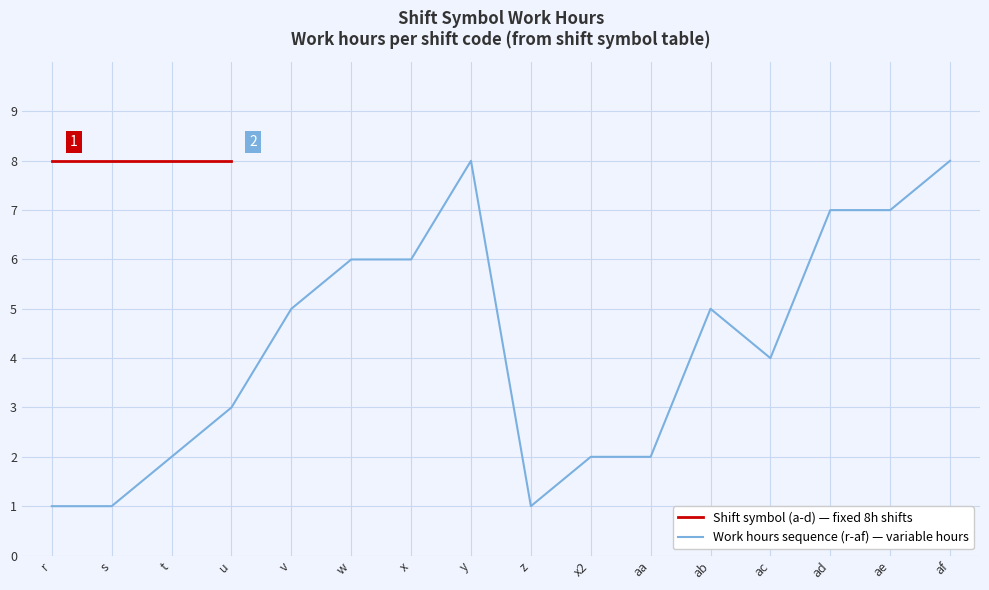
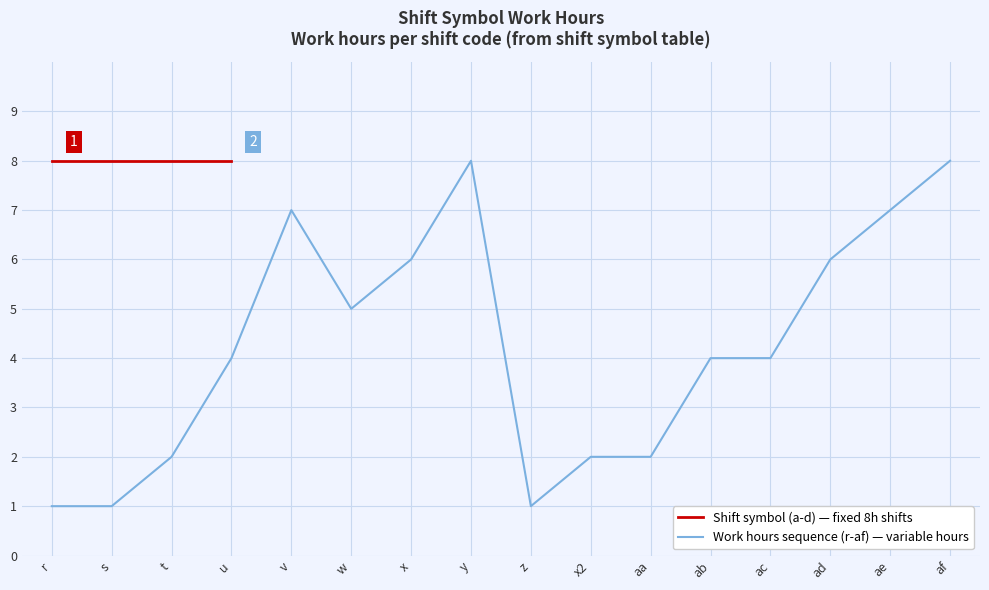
Work hours sequence (r-af) — variable hours, u: 3 -> 4
Work hours sequence (r-af) — variable hours, v: 5 -> 7
Work hours sequence (r-af) — variable hours, w: 6 -> 5
Work hours sequence (r-af) — variable hours, ab: 5 -> 4
Work hours sequence (r-af) — variable hours, ad: 7 -> 6
